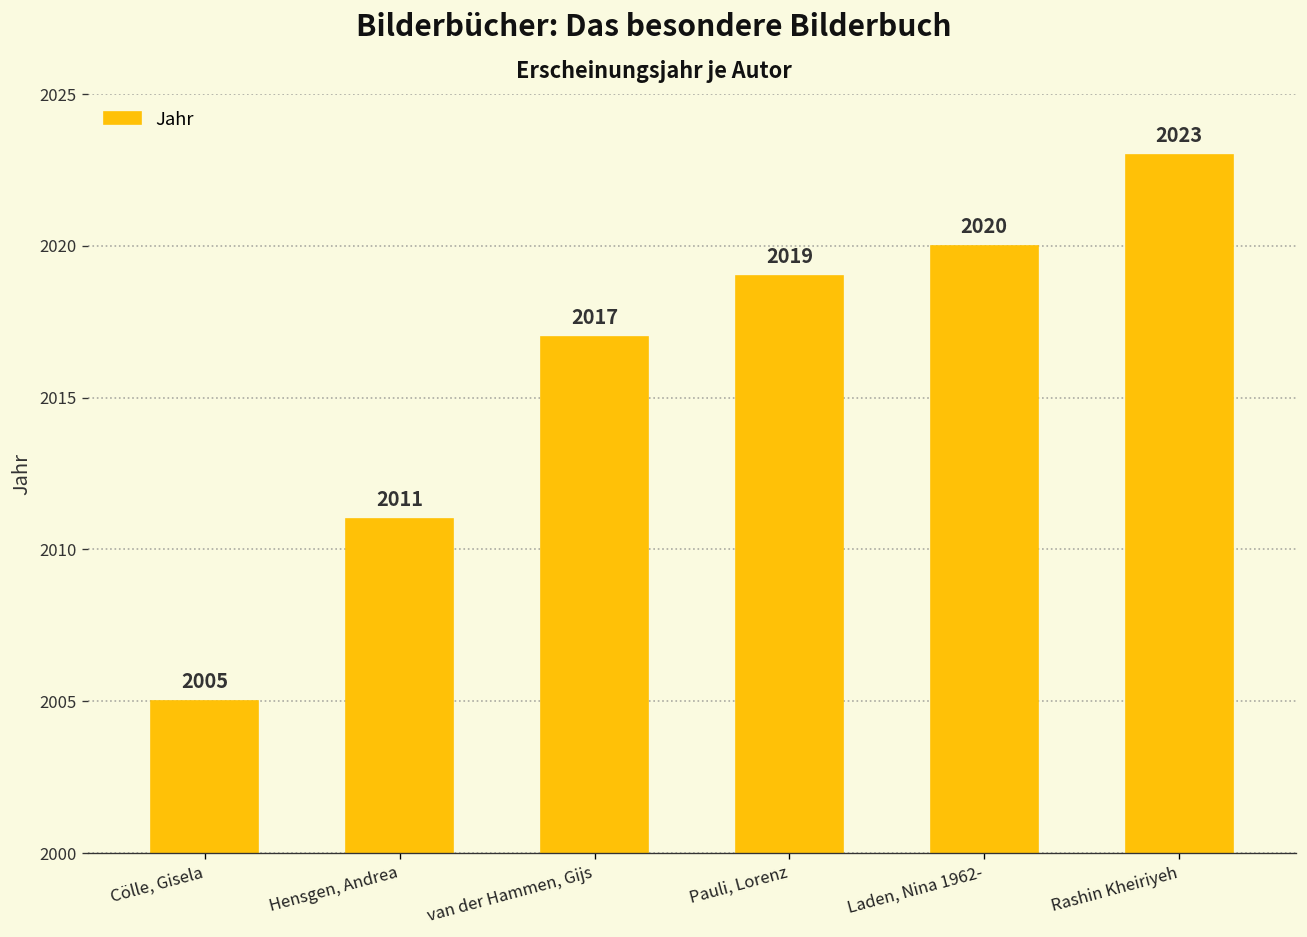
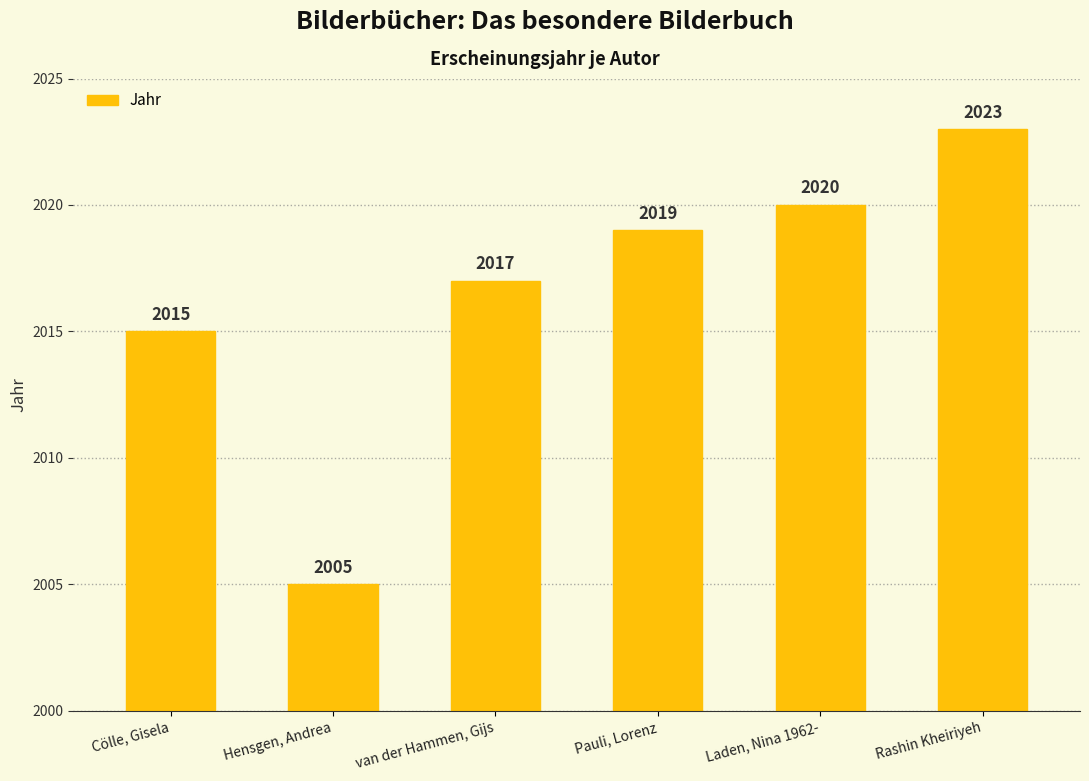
Cölle, Gisela: 2005 -> 2015
Hensgen, Andrea: 2011 -> 2005
